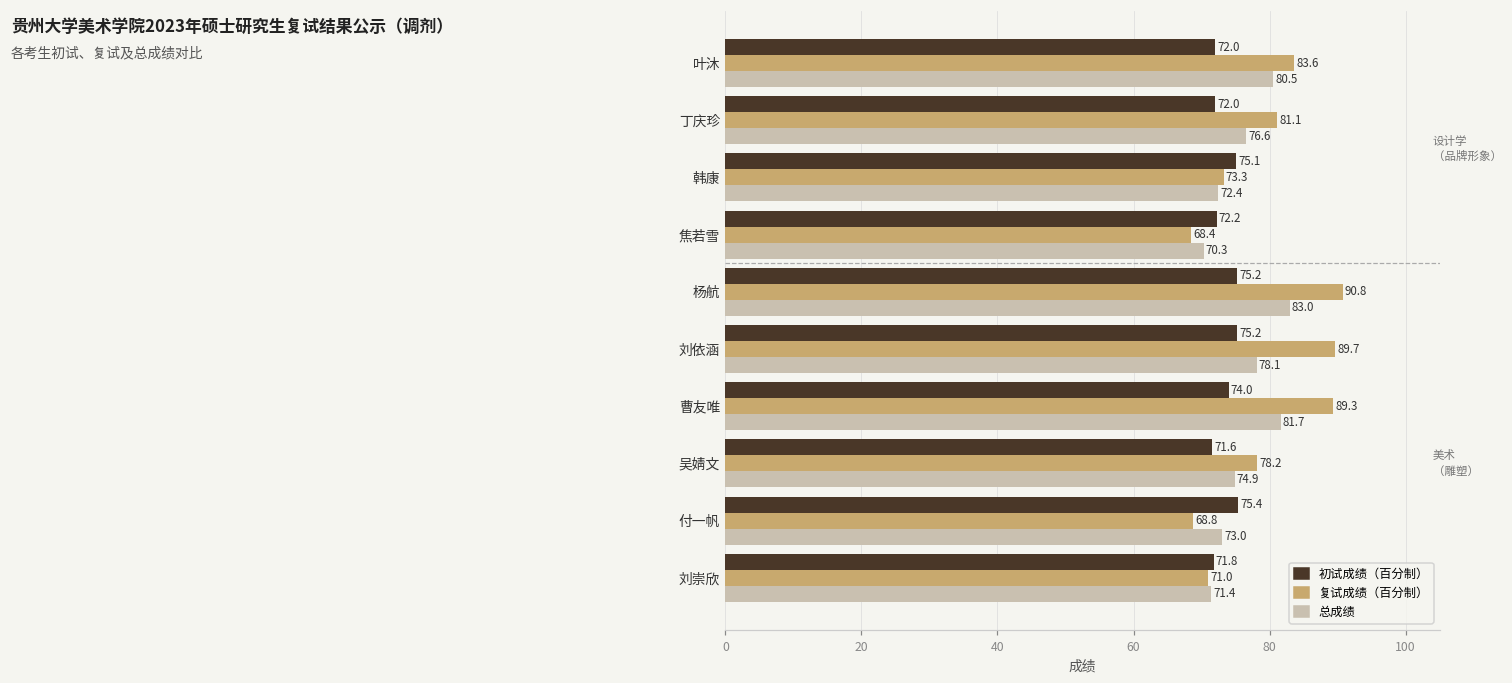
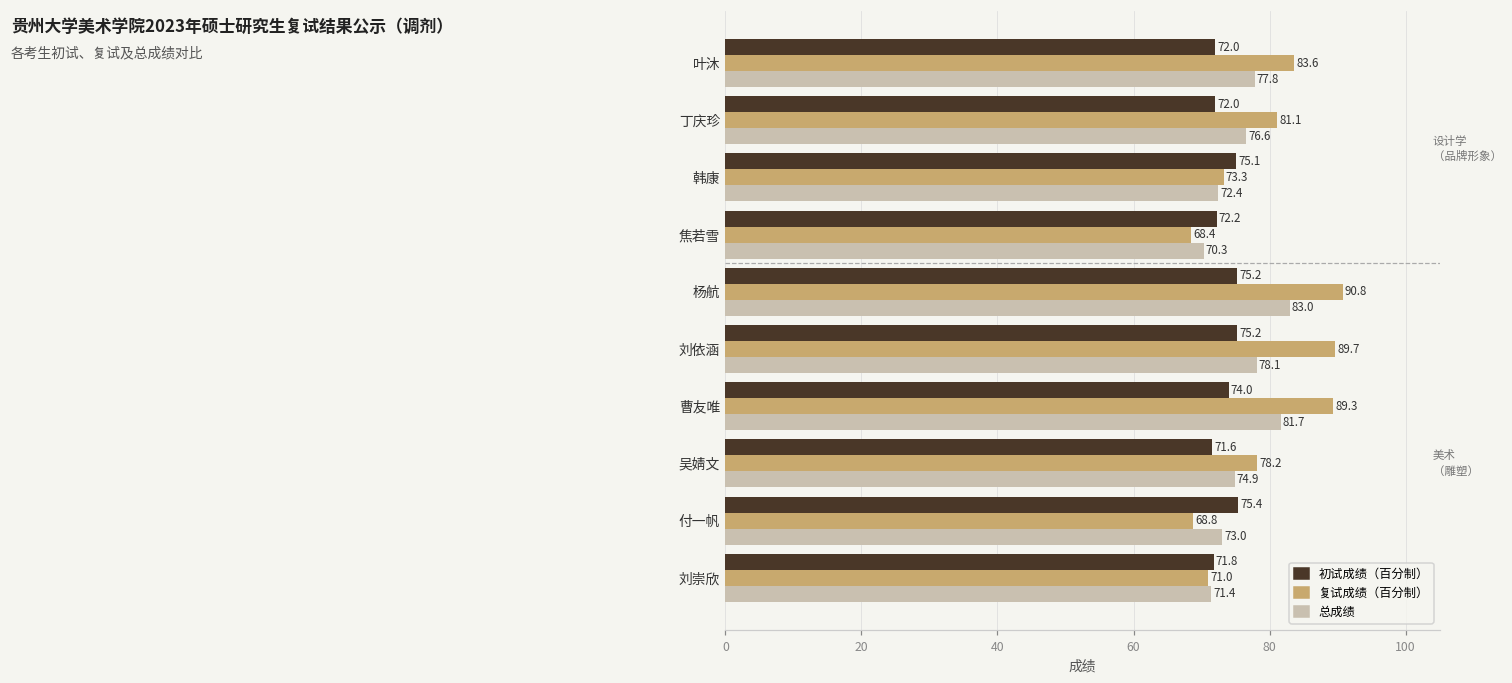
总成绩, 叶沐: 80.5 -> 77.8
